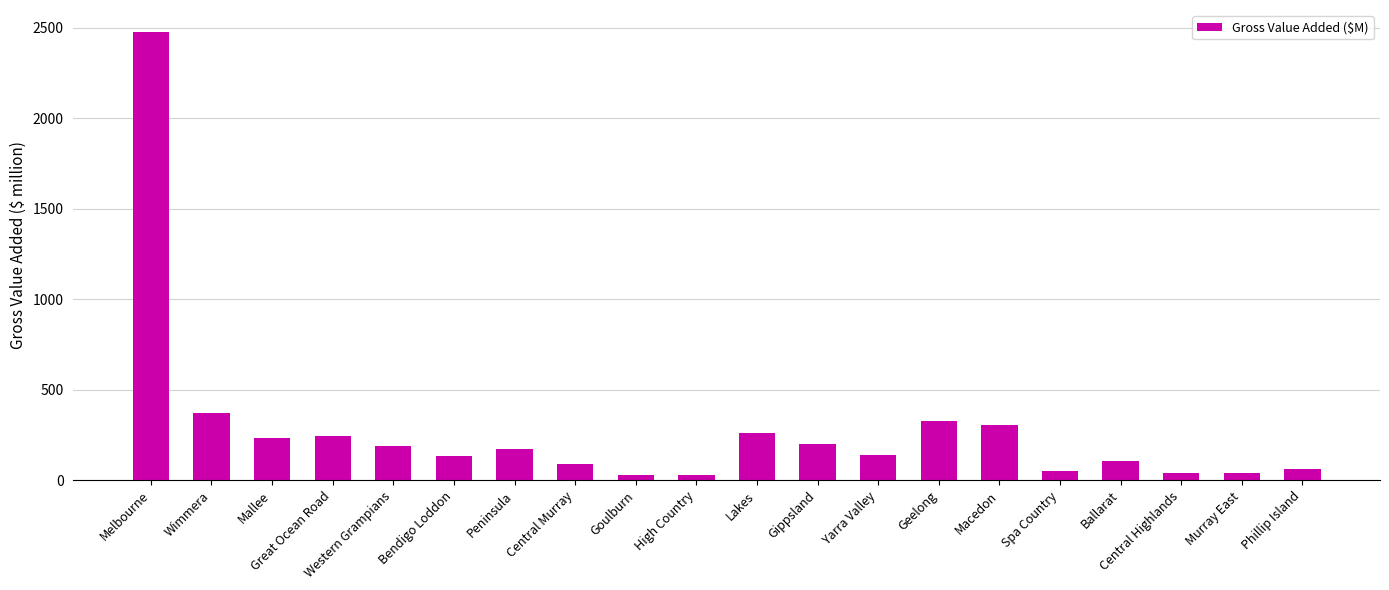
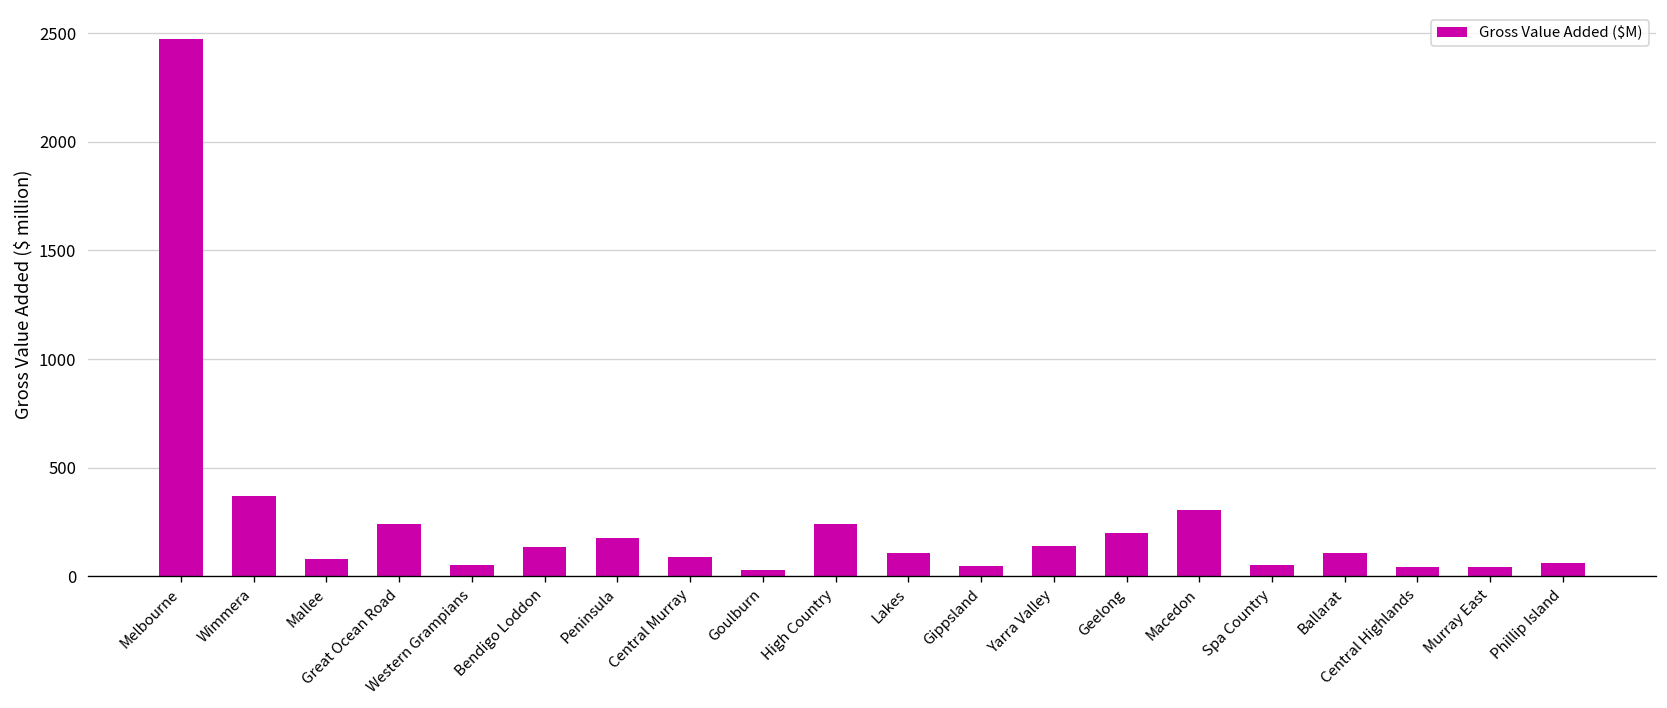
Mallee: 230 -> 80
Western Grampians: 190 -> 50
High Country: 30 -> 240
Lakes: 260 -> 110
Gippsland: 200 -> 50
Geelong: 330 -> 200
